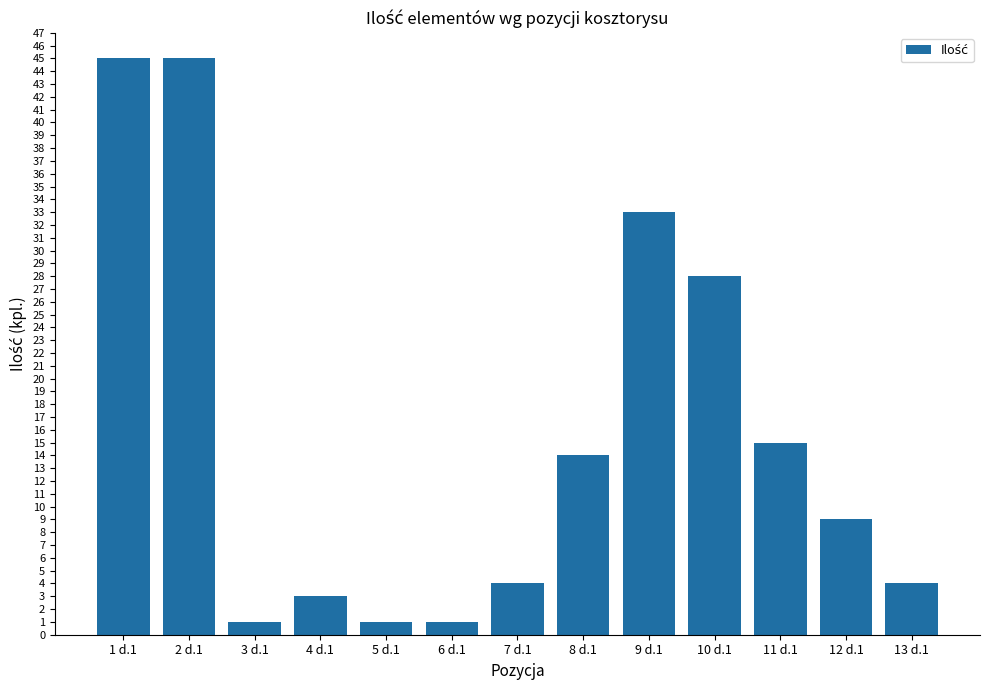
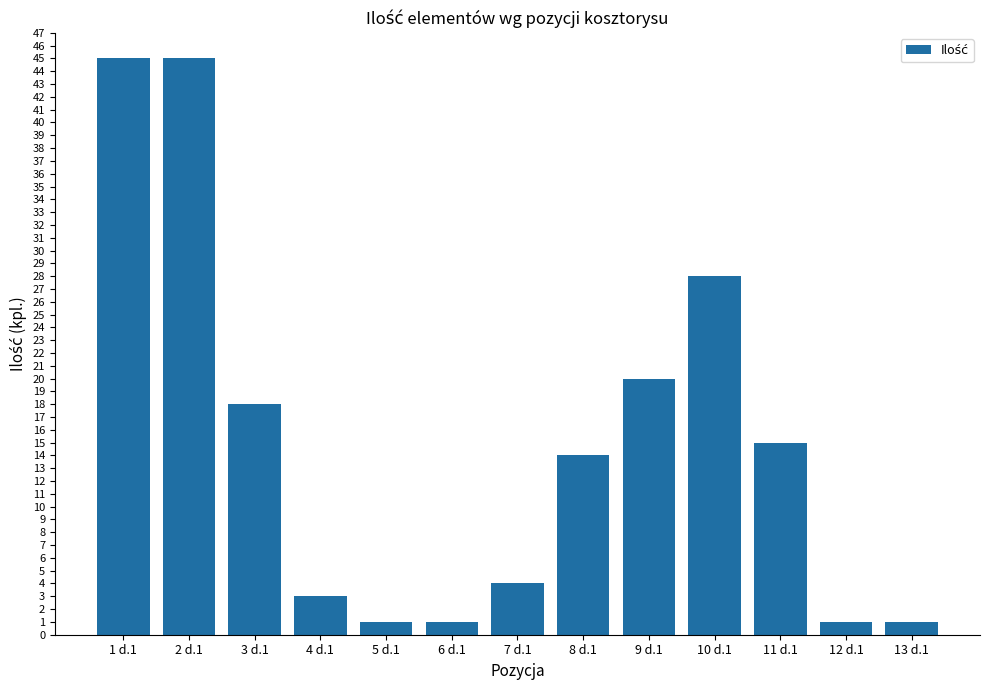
3 d.1: 1 -> 18
9 d.1: 33 -> 20
12 d.1: 9 -> 1
13 d.1: 4 -> 1
